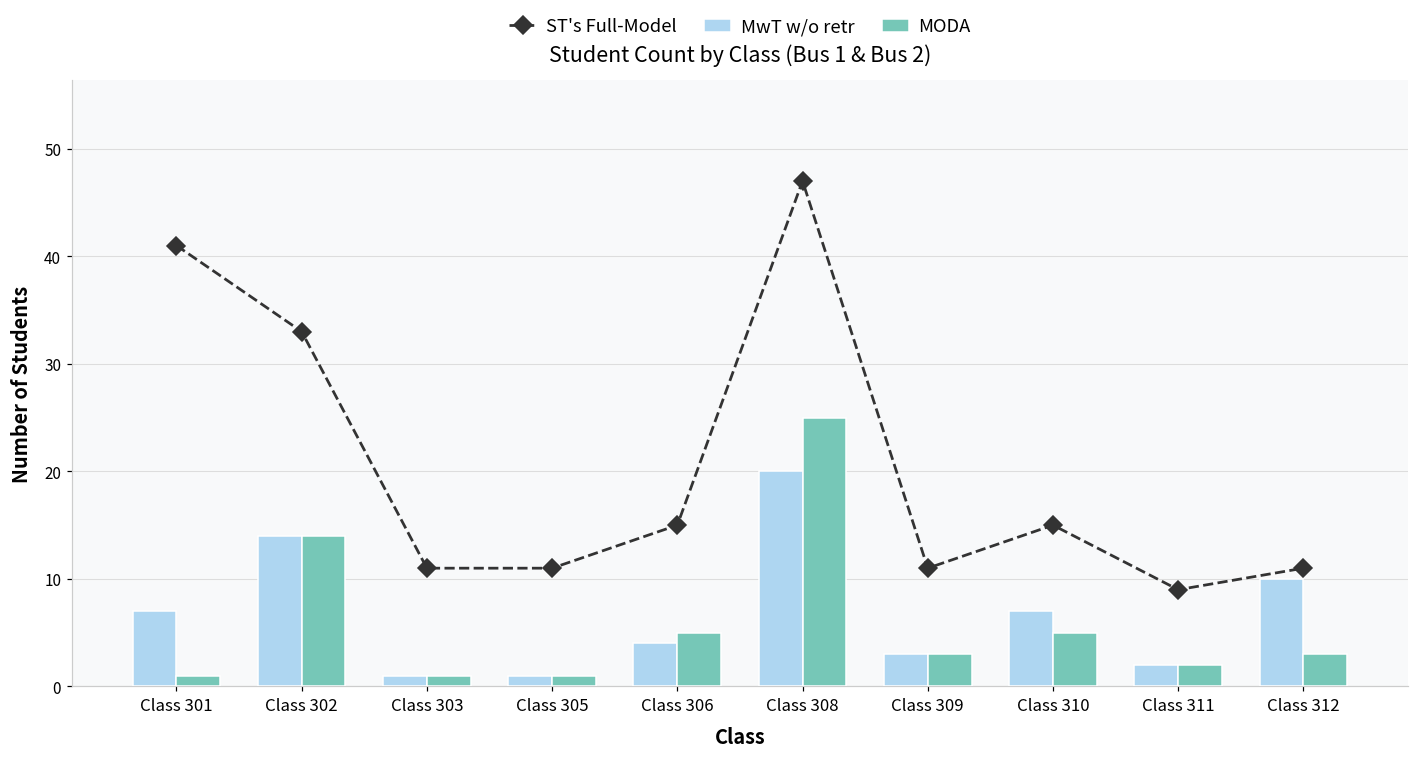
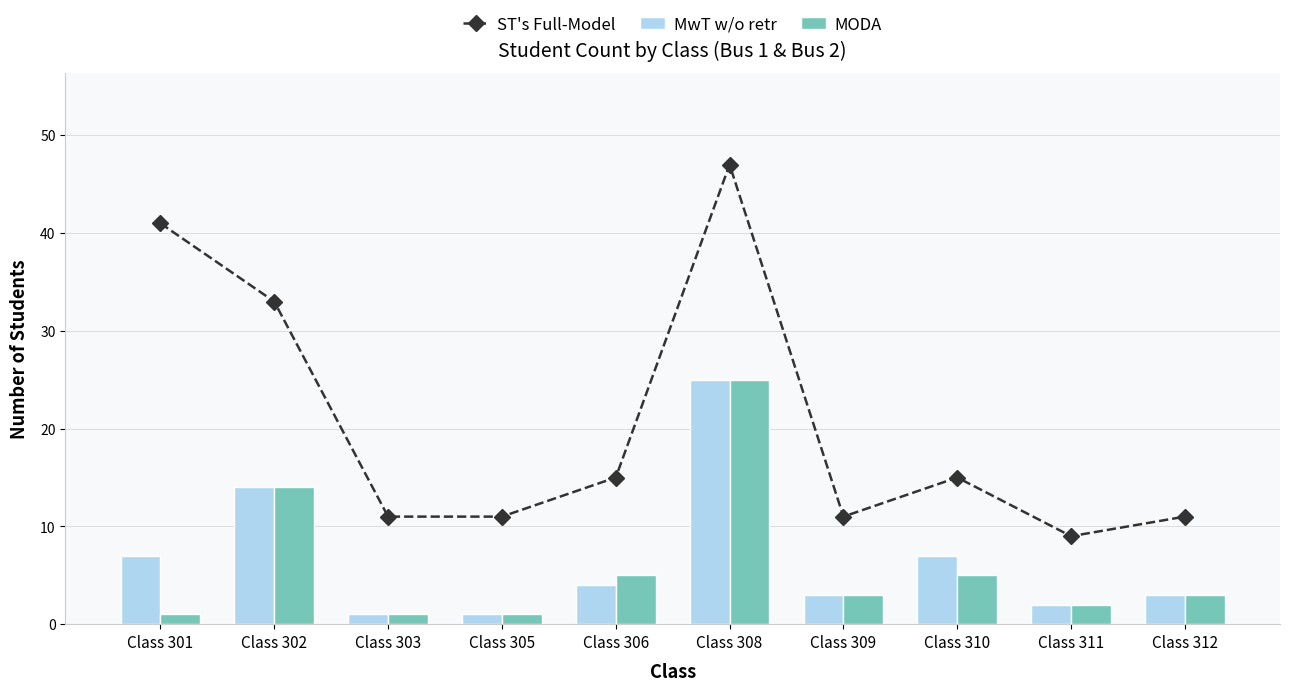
MwT w/o retr, Class 308: 20 -> 25
MwT w/o retr, Class 312: 10 -> 3
